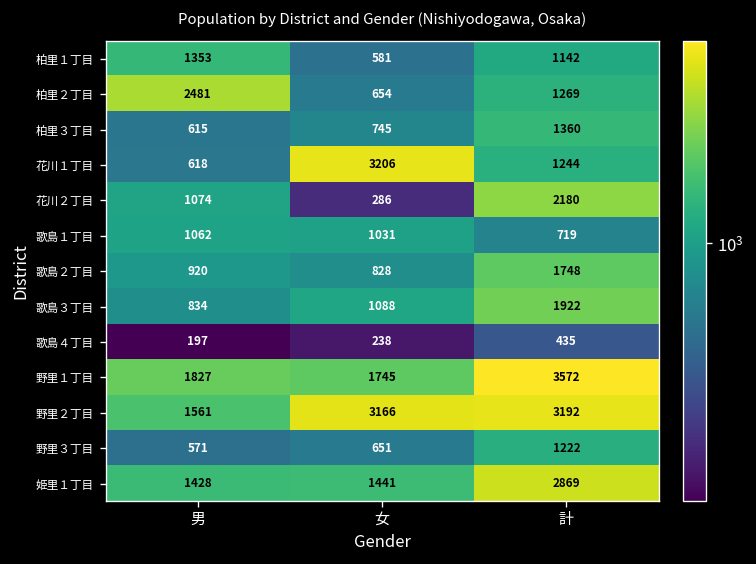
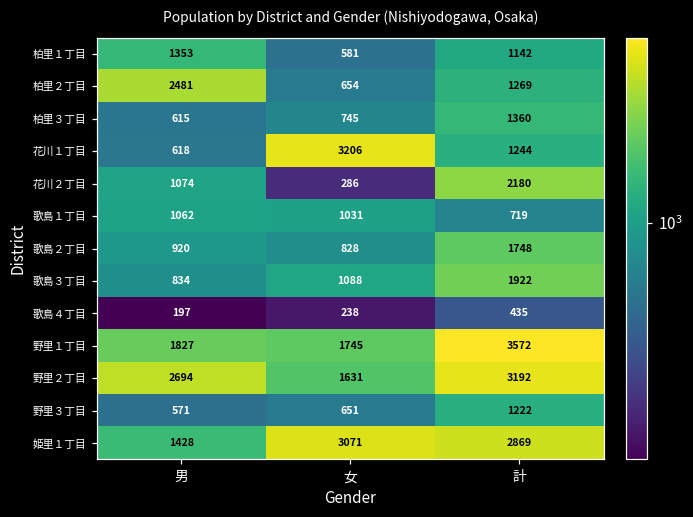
野里２丁目, 男: 1561 -> 2694
野里２丁目, 女: 3166 -> 1631
姫里１丁目, 女: 1441 -> 3071
